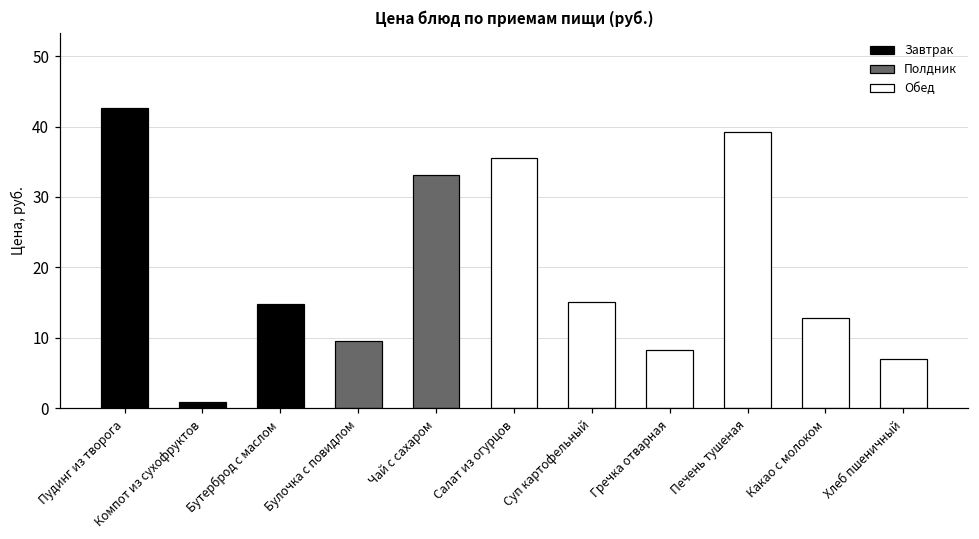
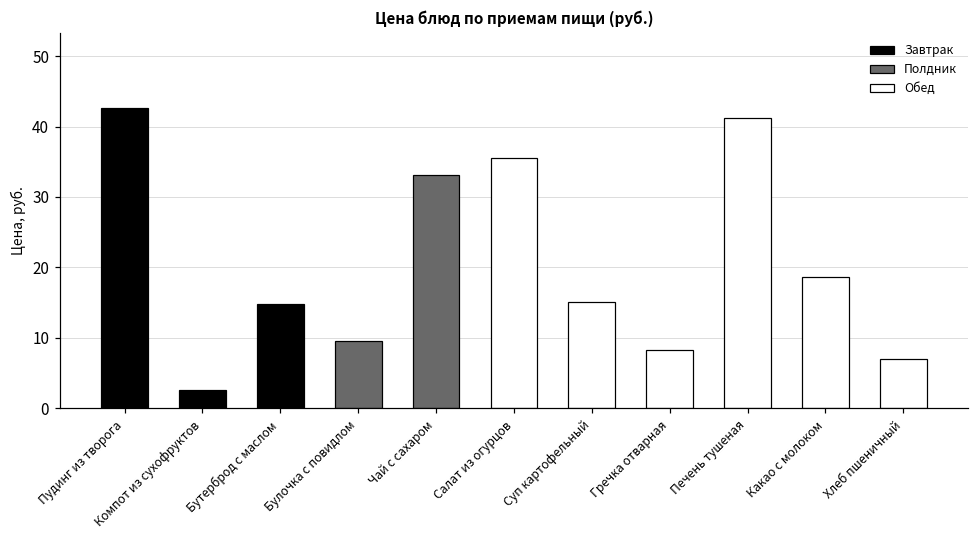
Компот из сухофруктов: 1 -> 3
Печень тушеная: 39 -> 41
Какао с молоком: 13 -> 19
